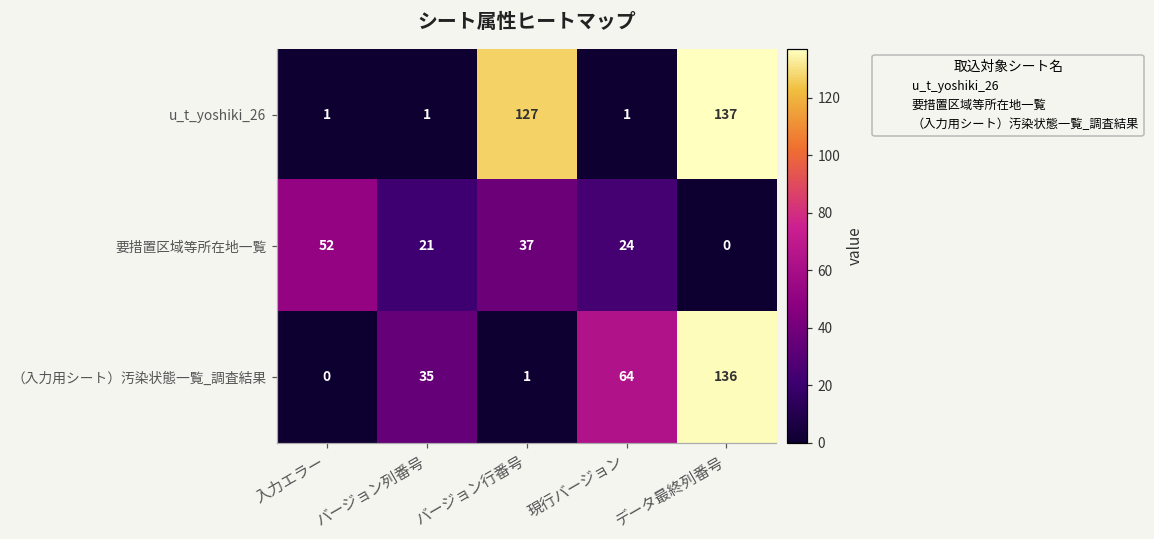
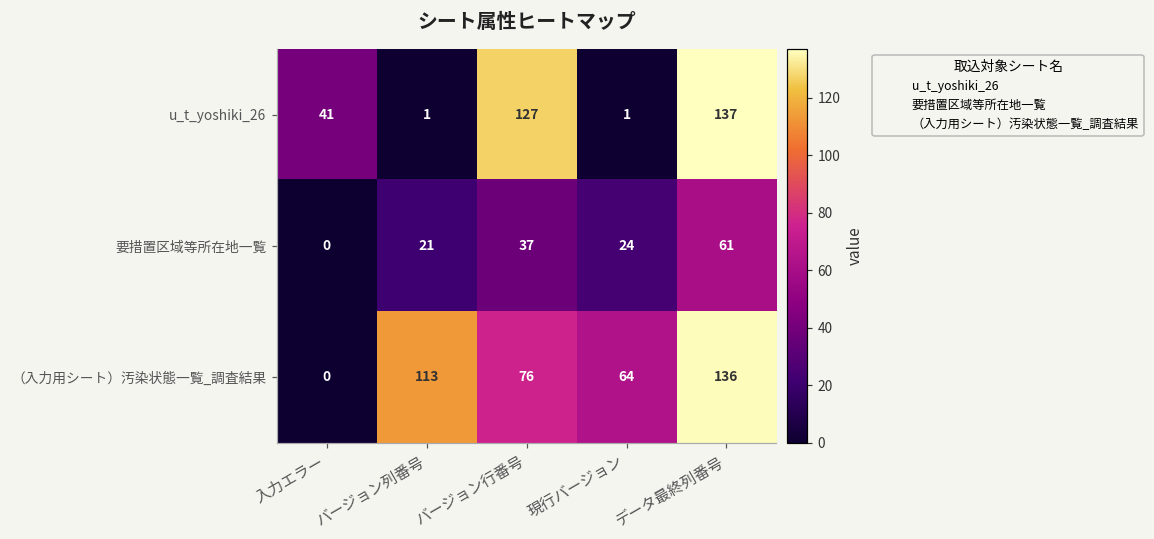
u_t_yoshiki_26, 入力エラー: 1 -> 41
要措置区域等所在地一覧, 入力エラー: 52 -> 0
要措置区域等所在地一覧, データ最終列番号: 0 -> 61
（入力用シート）汚染状態一覧_調査結果, バージョン列番号: 35 -> 113
（入力用シート）汚染状態一覧_調査結果, バージョン行番号: 1 -> 76
